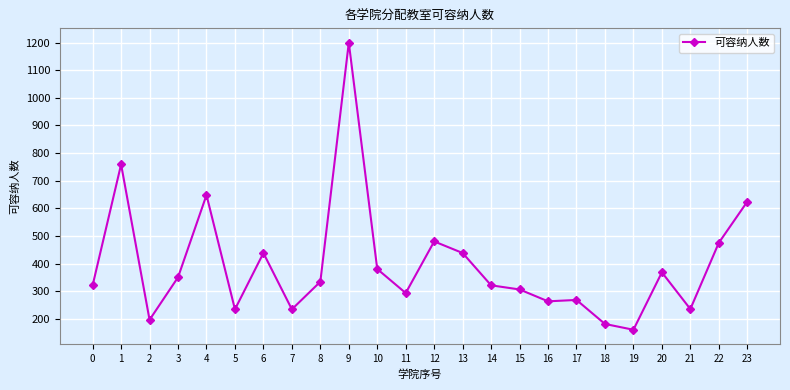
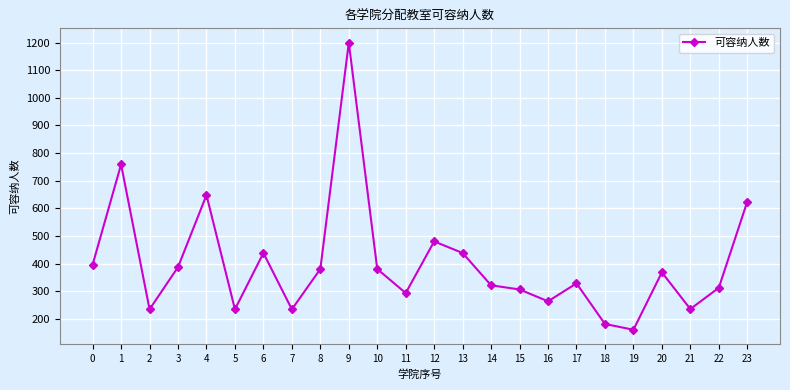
0: 320 -> 400
2: 200 -> 230
3: 350 -> 390
8: 330 -> 380
17: 270 -> 330
22: 480 -> 310
